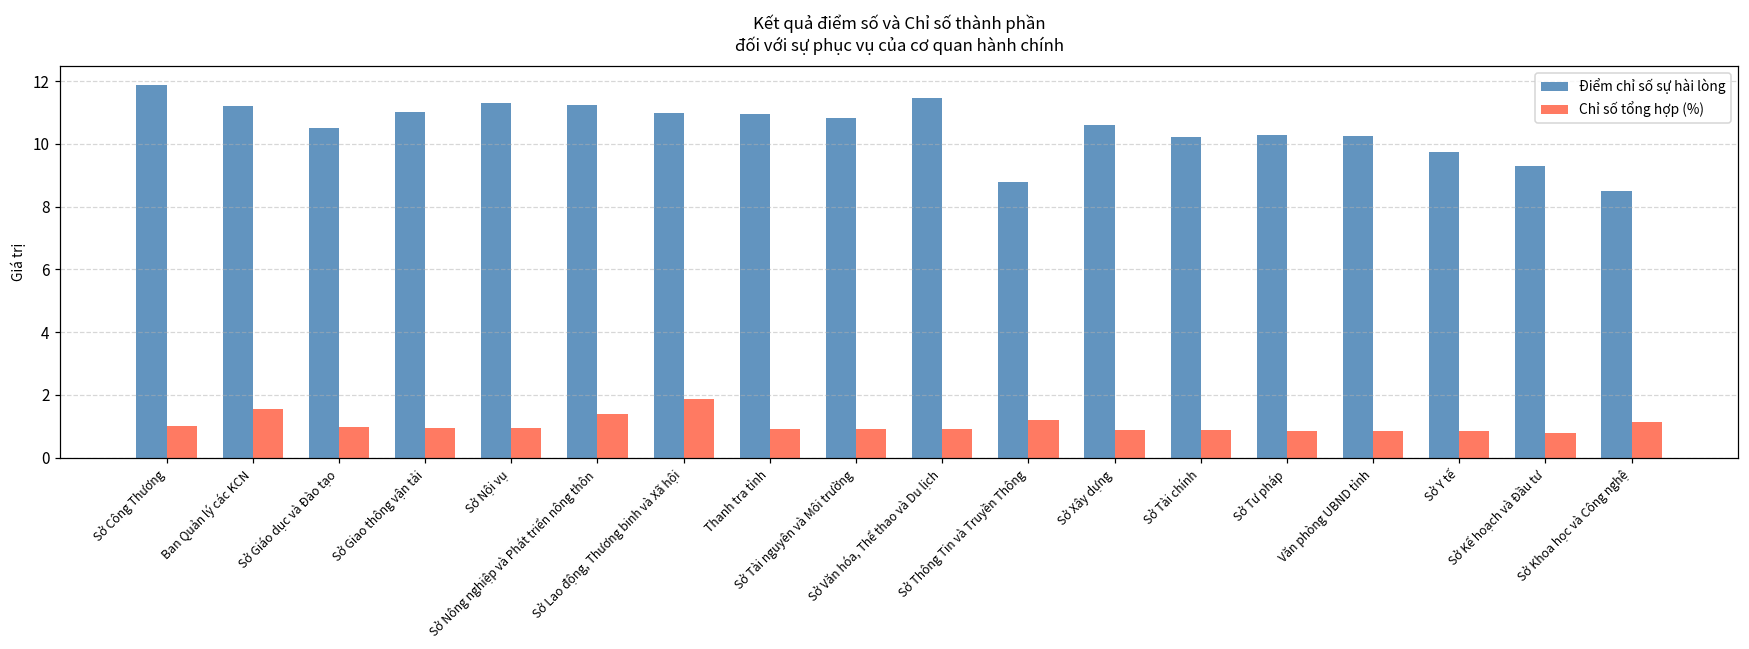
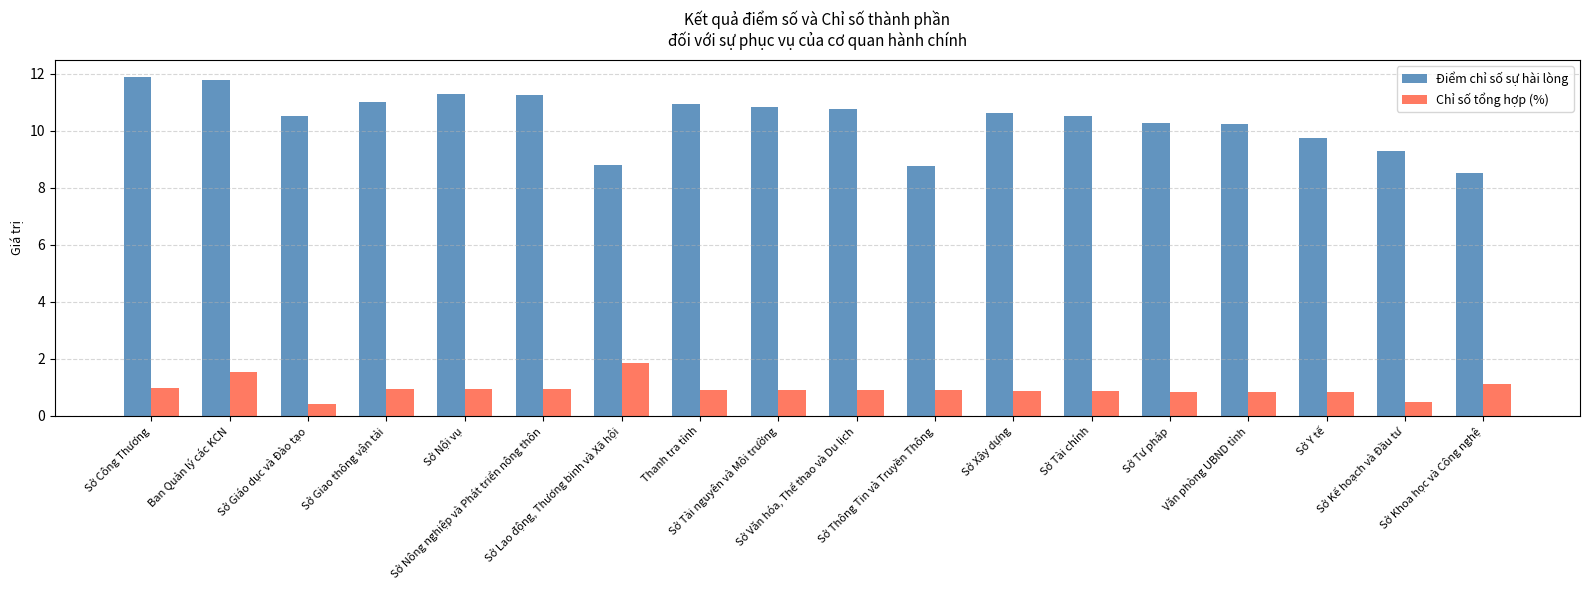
Điểm chỉ số sự hài lòng, Ban Quản lý các KCN: 11.2 -> 11.8
Chỉ số tổng hợp (%), Sở Giáo dục và Đào tạo: 1.0 -> 0.4
Chỉ số tổng hợp (%), Sở Nông nghiệp và Phát triển nông thôn: 1.4 -> 0.9
Điểm chỉ số sự hài lòng, Sở Lao động, Thương binh và Xã hội: 11.0 -> 8.8
Điểm chỉ số sự hài lòng, Sở Văn hóa, Thể thao và Du lịch: 11.5 -> 10.8
Chỉ số tổng hợp (%), Sở Thông Tin và Truyền Thông: 1.2 -> 0.9
Điểm chỉ số sự hài lòng, Sở Tài chính: 10.2 -> 10.5
Chỉ số tổng hợp (%), Sở Kế hoạch và Đầu tư: 0.8 -> 0.5
